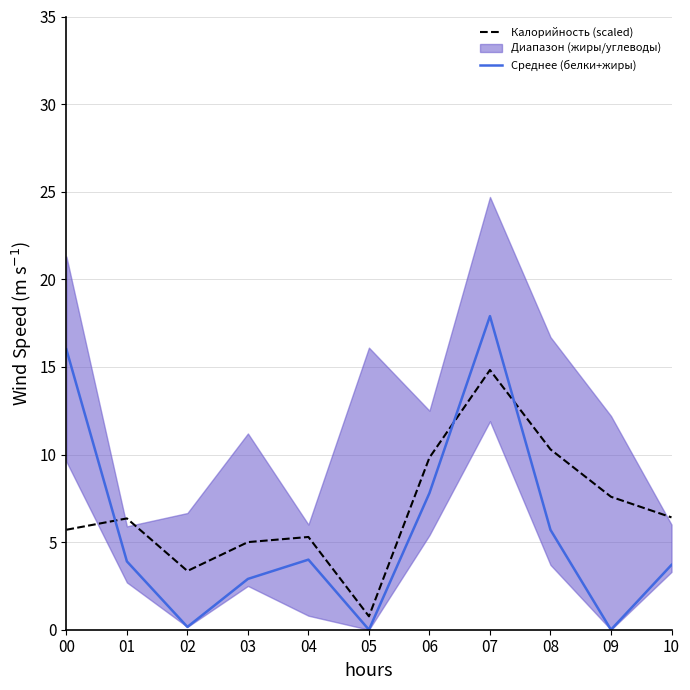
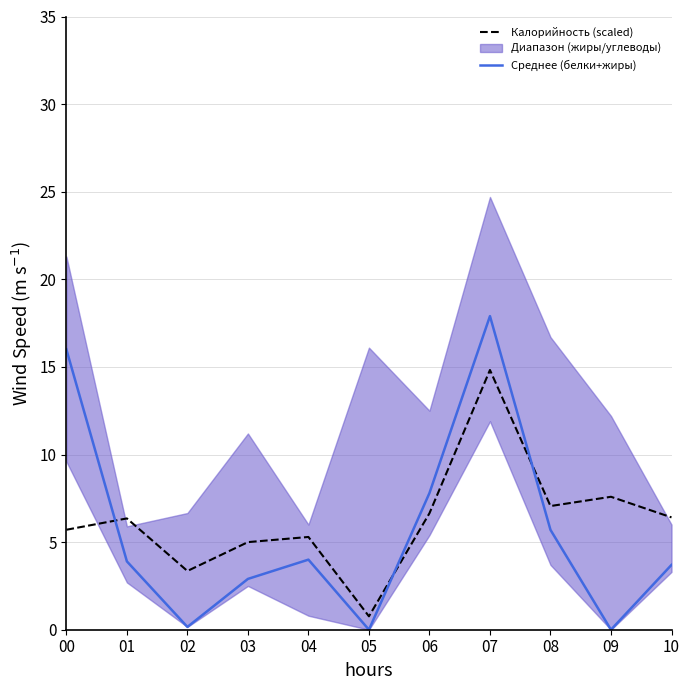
Калорийность (scaled), 06: 9.8 -> 6.6
Калорийность (scaled), 08: 10.3 -> 7.1
